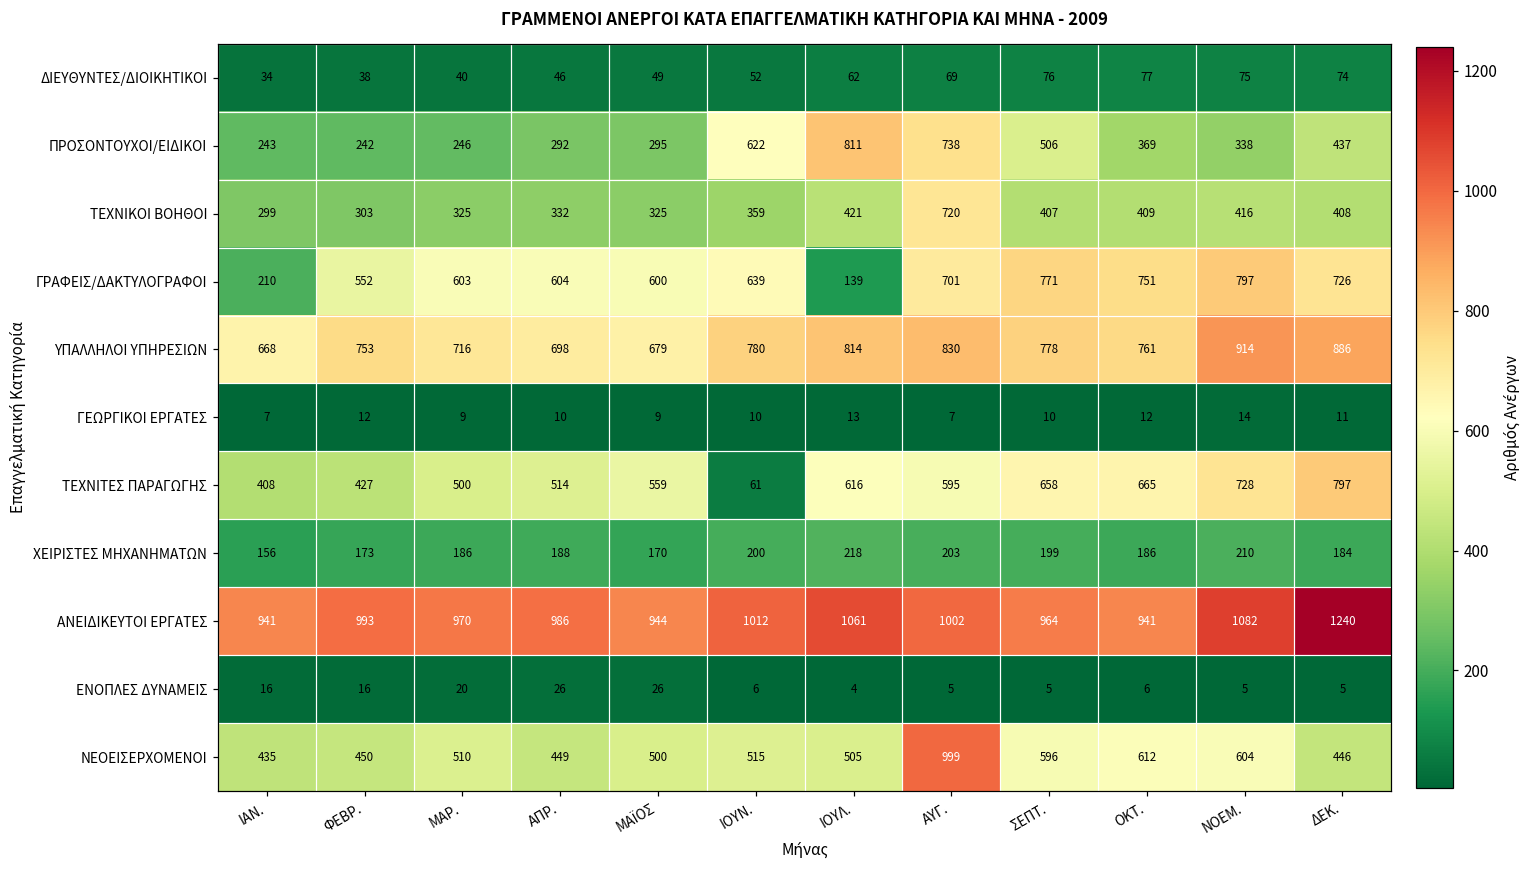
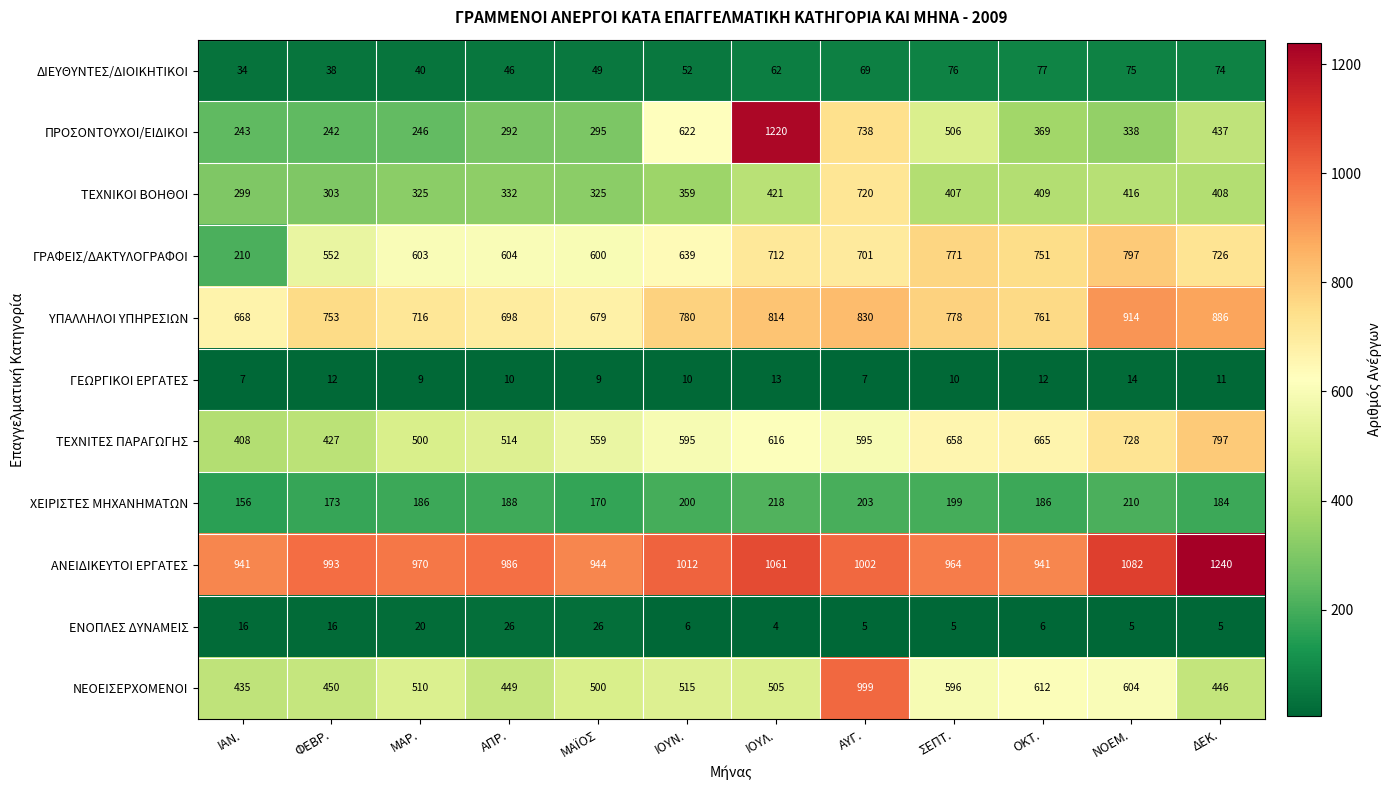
ΠΡΟΣΟΝΤΟΥΧΟΙ/ΕΙΔΙΚΟΙ, ΙΟΥΛ.: 811 -> 1220
ΓΡΑΦΕΙΣ/ΔΑΚΤΥΛΟΓΡΑΦΟΙ, ΙΟΥΛ.: 139 -> 712
ΤΕΧΝΙΤΕΣ ΠΑΡΑΓΩΓΗΣ, ΙΟΥΝ.: 61 -> 595
